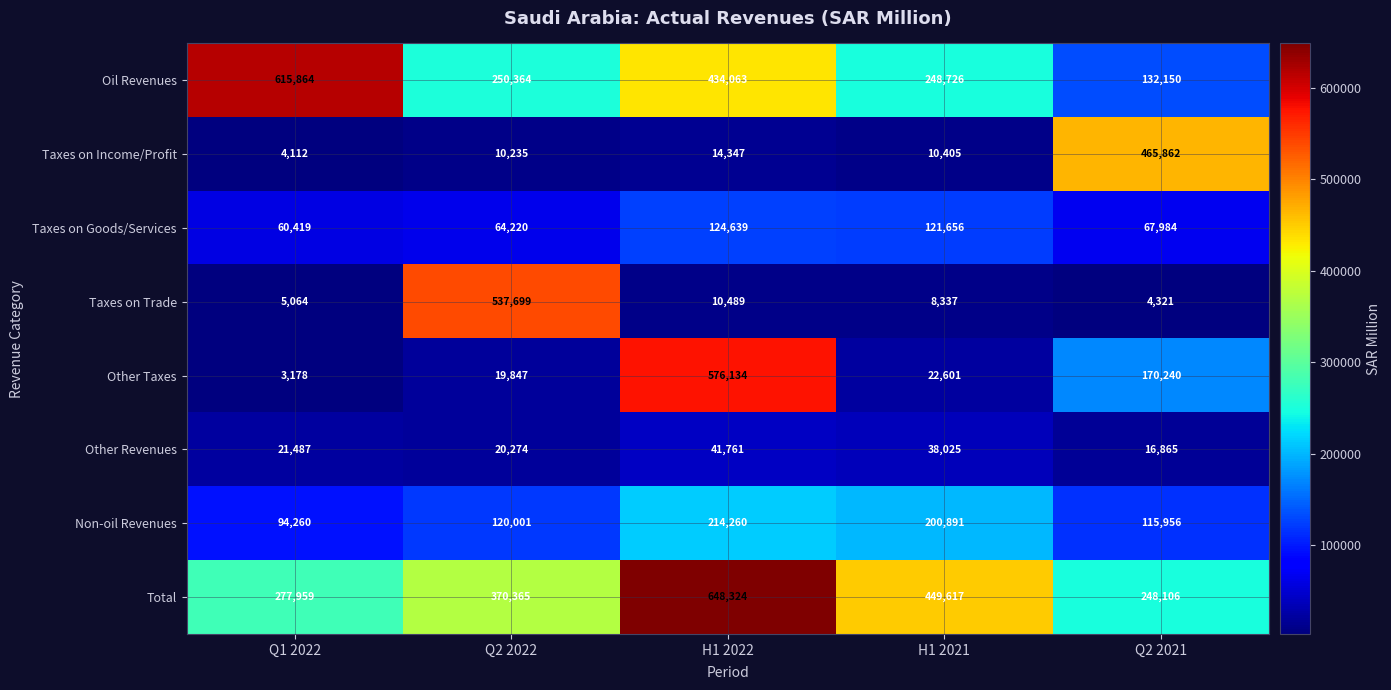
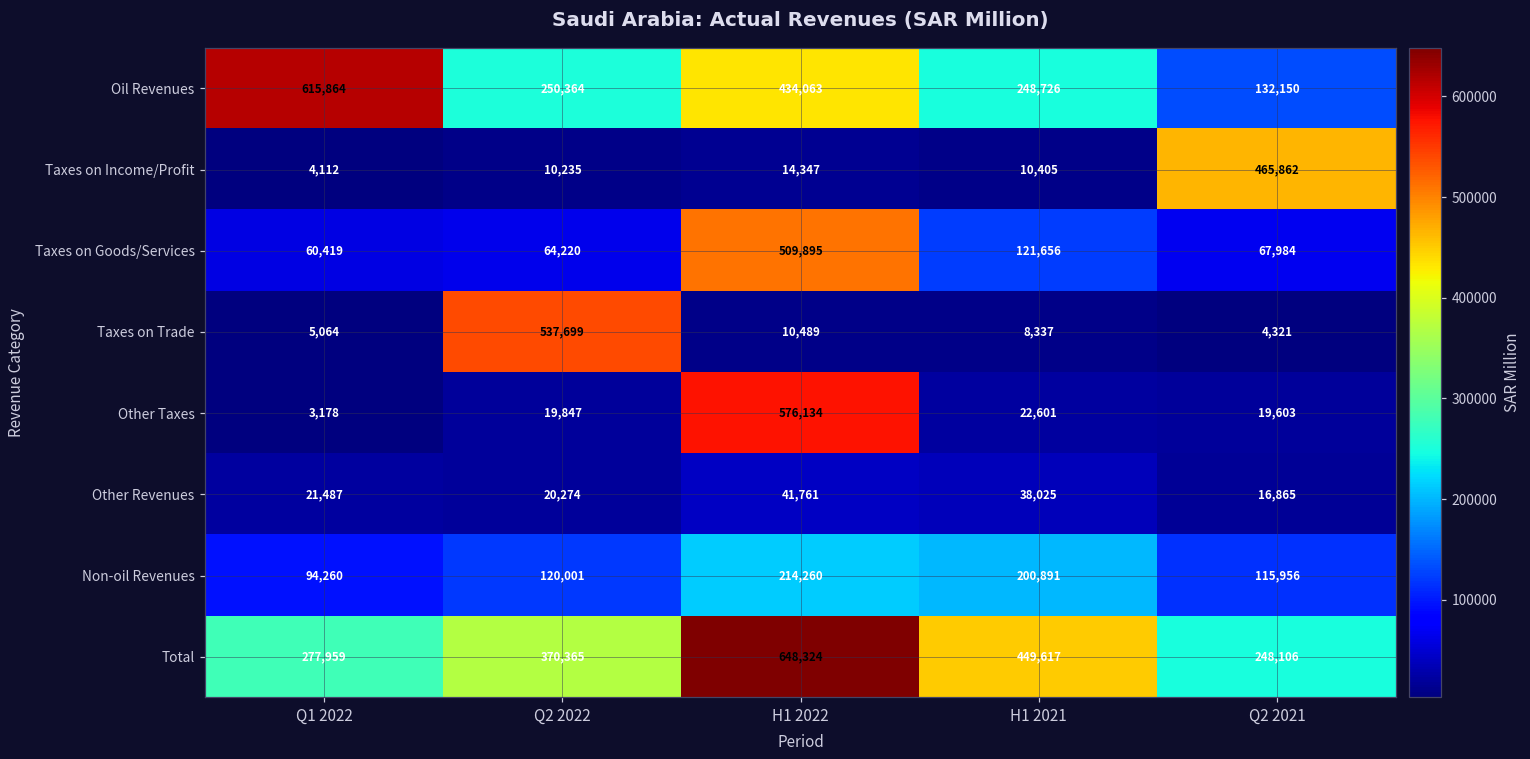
Taxes on Goods/Services, H1 2022: 124,639 -> 509,895
Other Taxes, Q2 2021: 170,240 -> 19,603
